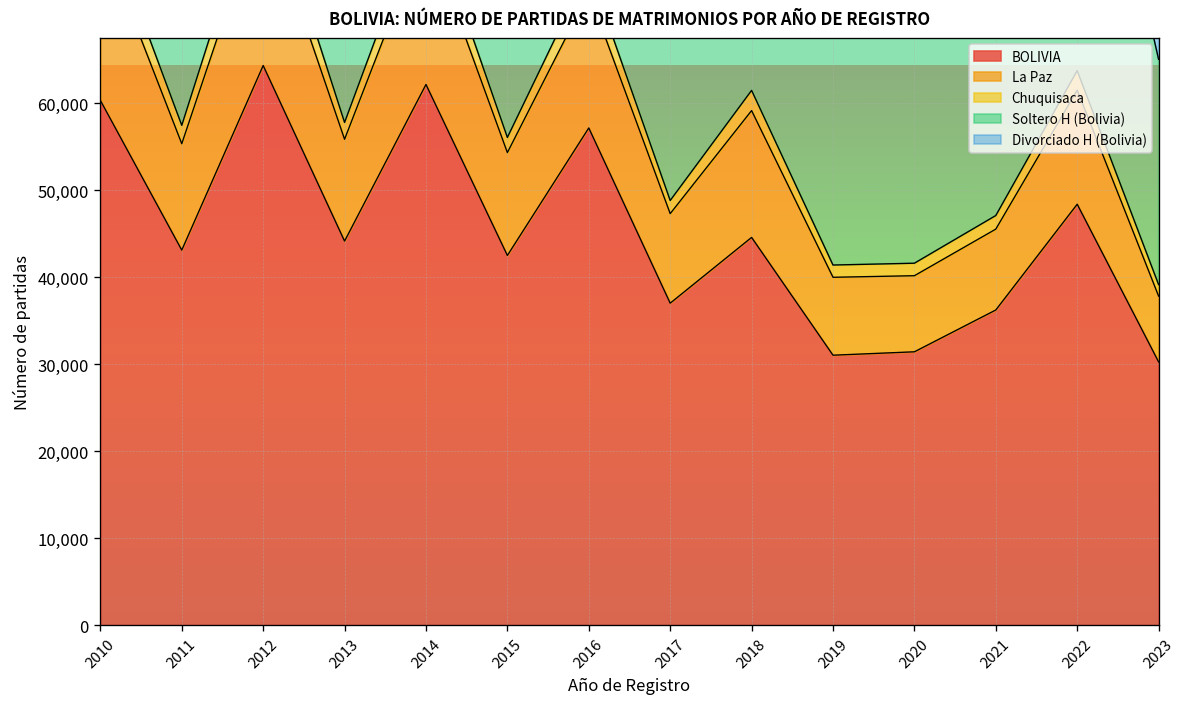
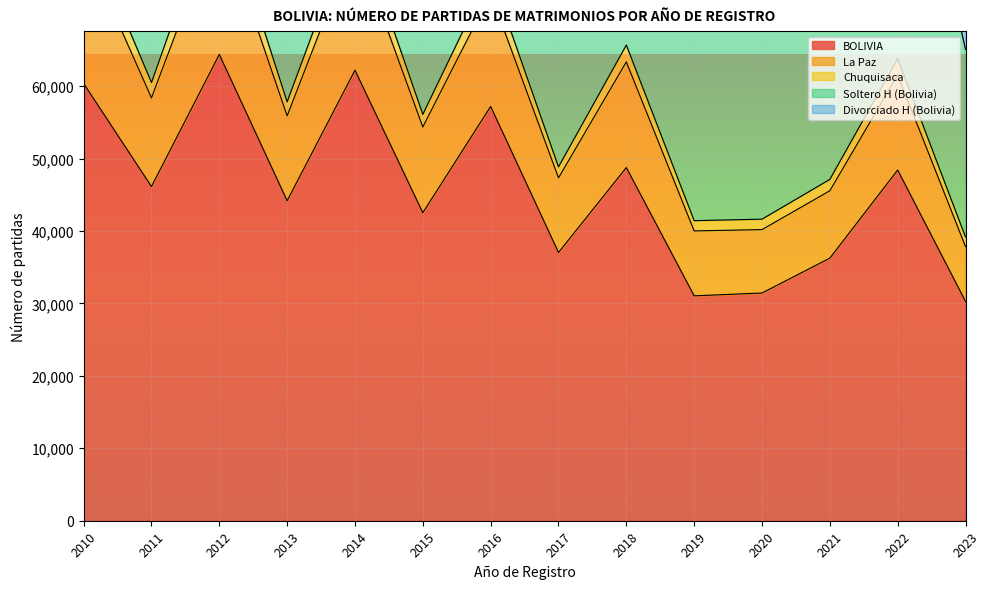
BOLIVIA, 2011: 43,000 -> 46,000
BOLIVIA, 2018: 45,000 -> 49,000
